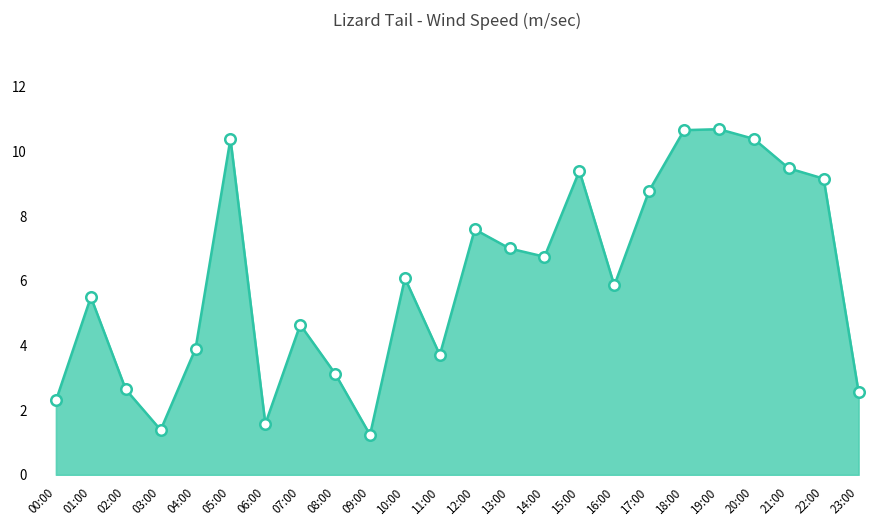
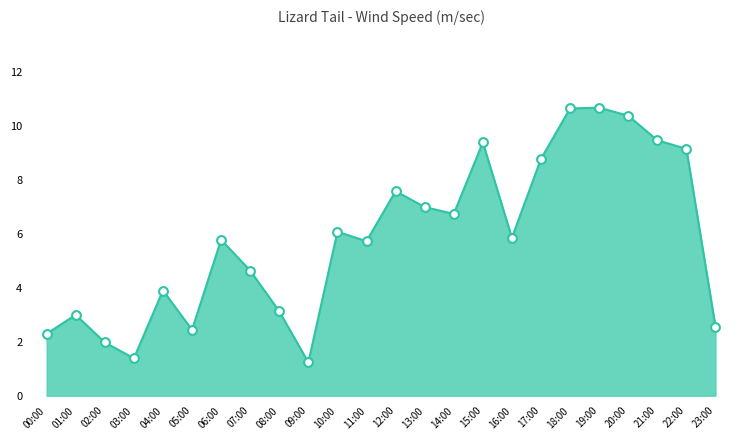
01:00: 5.5 -> 3.0
02:00: 2.6 -> 2.0
05:00: 10.4 -> 2.4
06:00: 1.6 -> 5.8
11:00: 3.7 -> 5.7
